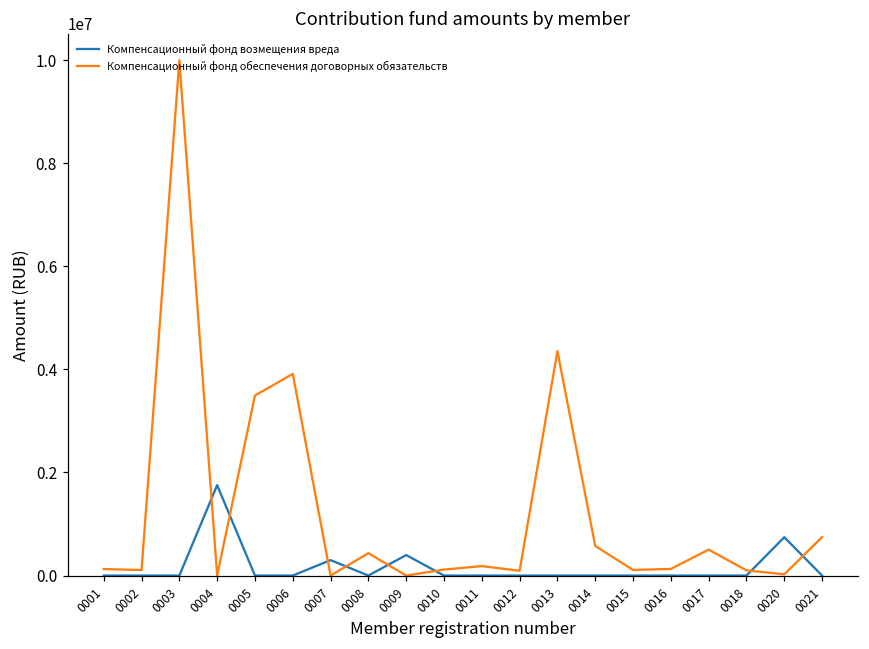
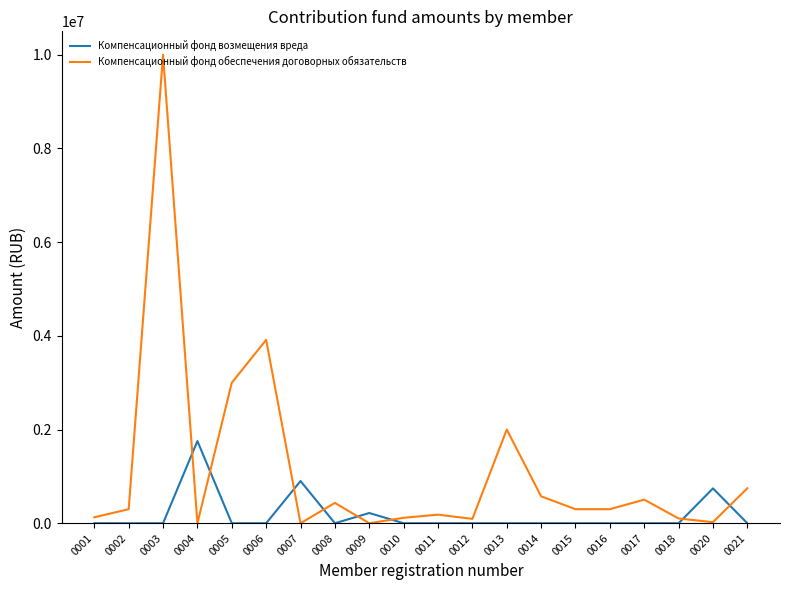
Компенсационный фонд обеспечения договорных обязательств, 0002: 100000 -> 300000
Компенсационный фонд обеспечения договорных обязательств, 0005: 3500000 -> 3000000
Компенсационный фонд возмещения вреда, 0007: 300000 -> 900000
Компенсационный фонд возмещения вреда, 0009: 400000 -> 200000
Компенсационный фонд обеспечения договорных обязательств, 0013: 4400000 -> 2000000
Компенсационный фонд обеспечения договорных обязательств, 0015: 100000 -> 300000
Компенсационный фонд обеспечения договорных обязательств, 0016: 100000 -> 300000
